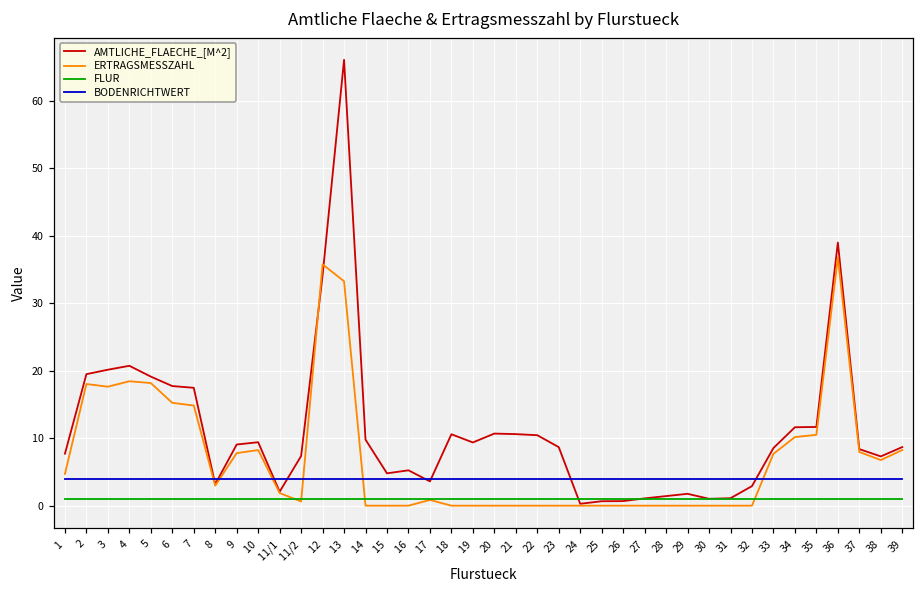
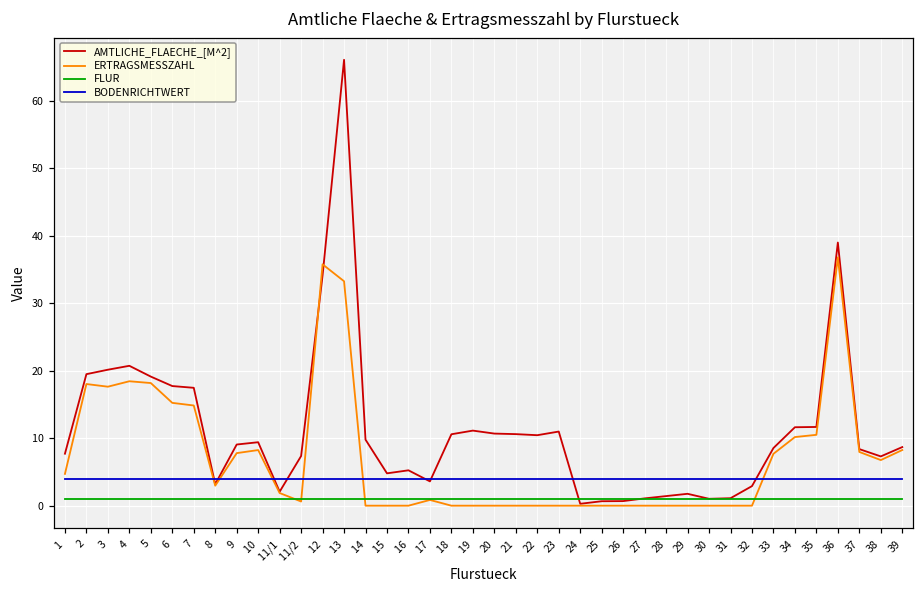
AMTLICHE_FLAECHE_[M^2], 19: 9 -> 11
AMTLICHE_FLAECHE_[M^2], 23: 9 -> 11
